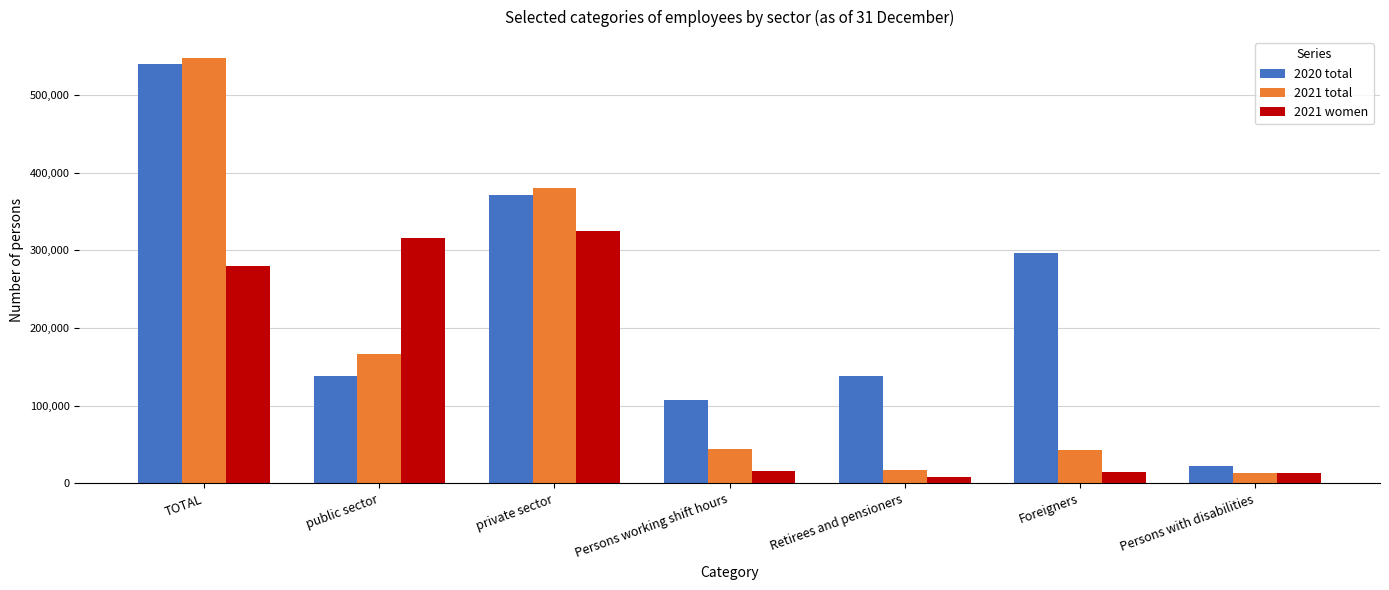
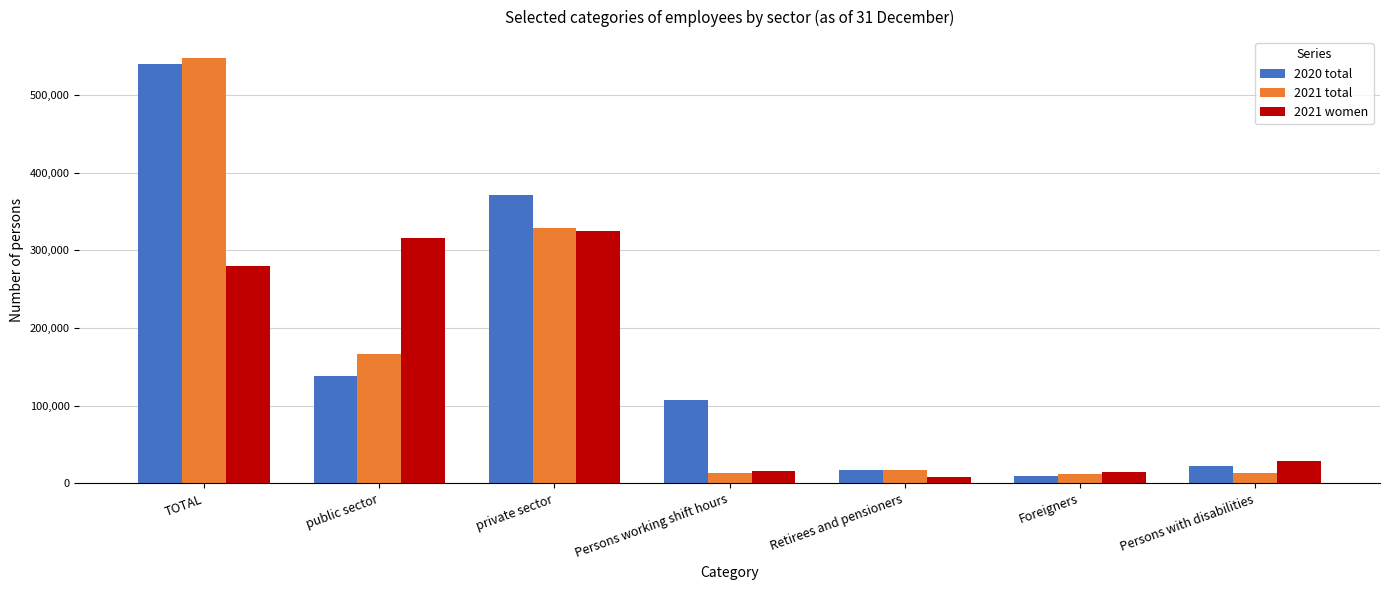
2021 total, private sector: 380,000 -> 330,000
2021 total, Persons working shift hours: 40,000 -> 10,000
2020 total, Retirees and pensioners: 140,000 -> 20,000
2020 total, Foreigners: 300,000 -> 10,000
2021 total, Foreigners: 40,000 -> 10,000
2021 women, Persons with disabilities: 10,000 -> 30,000
